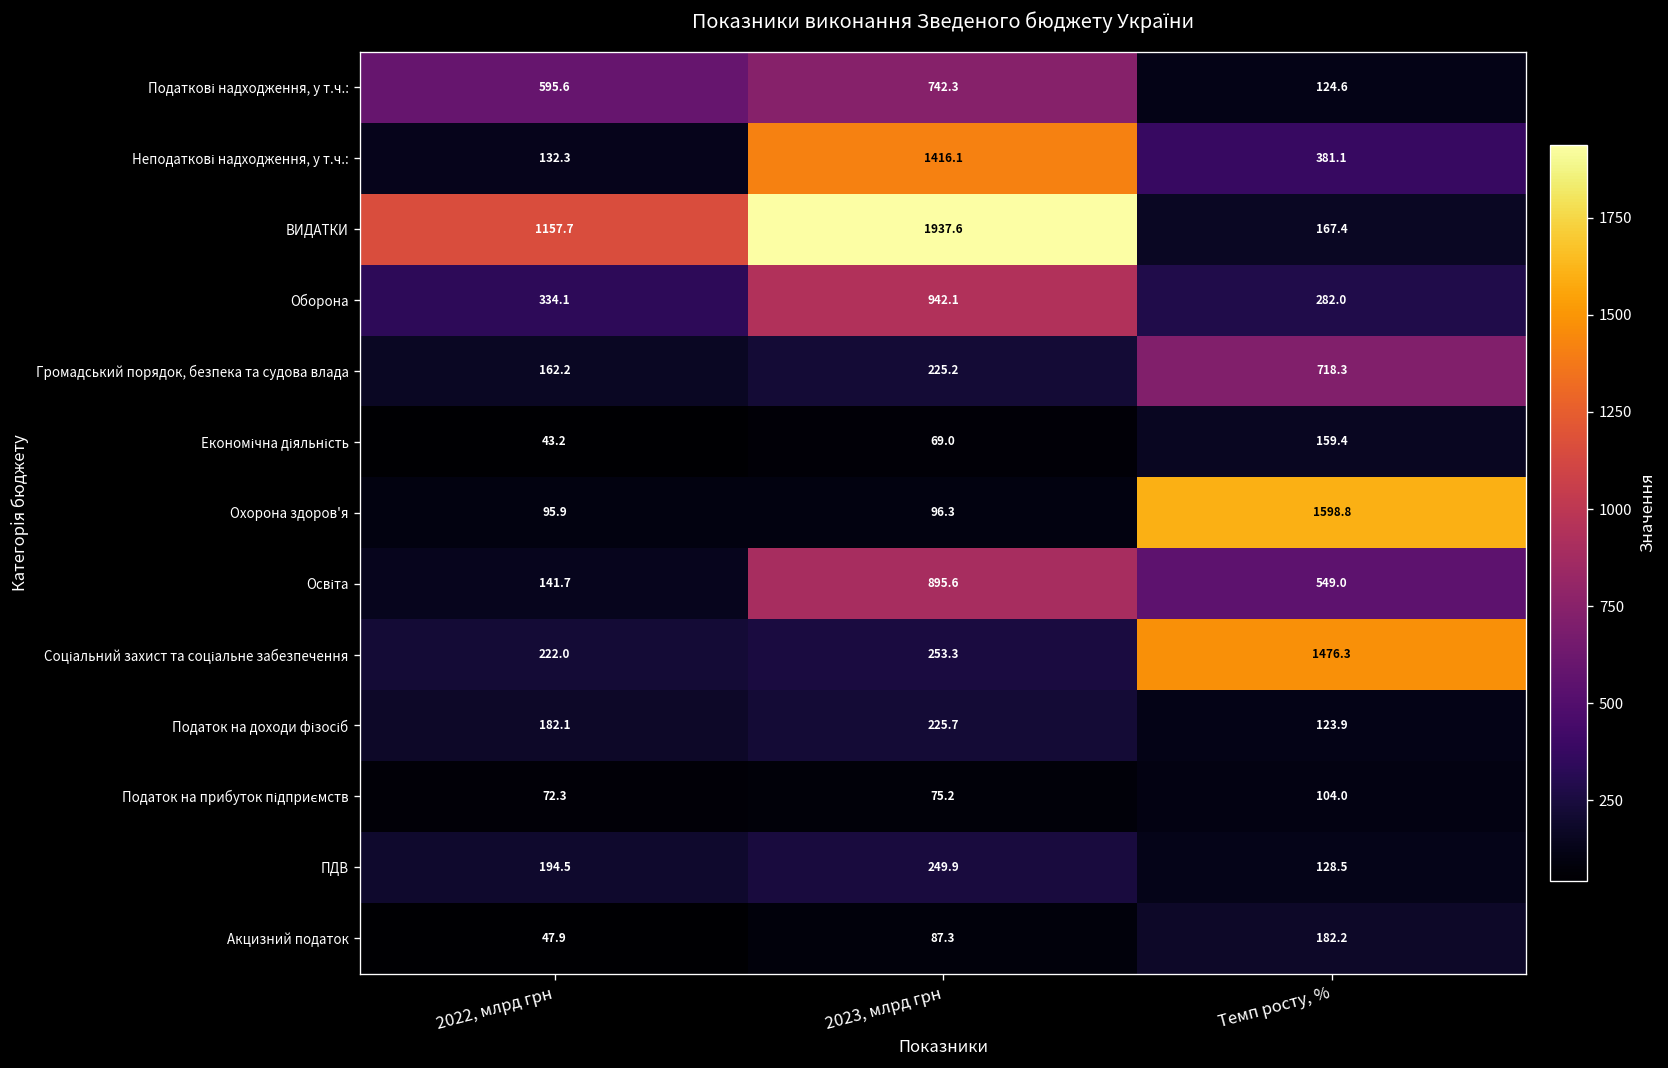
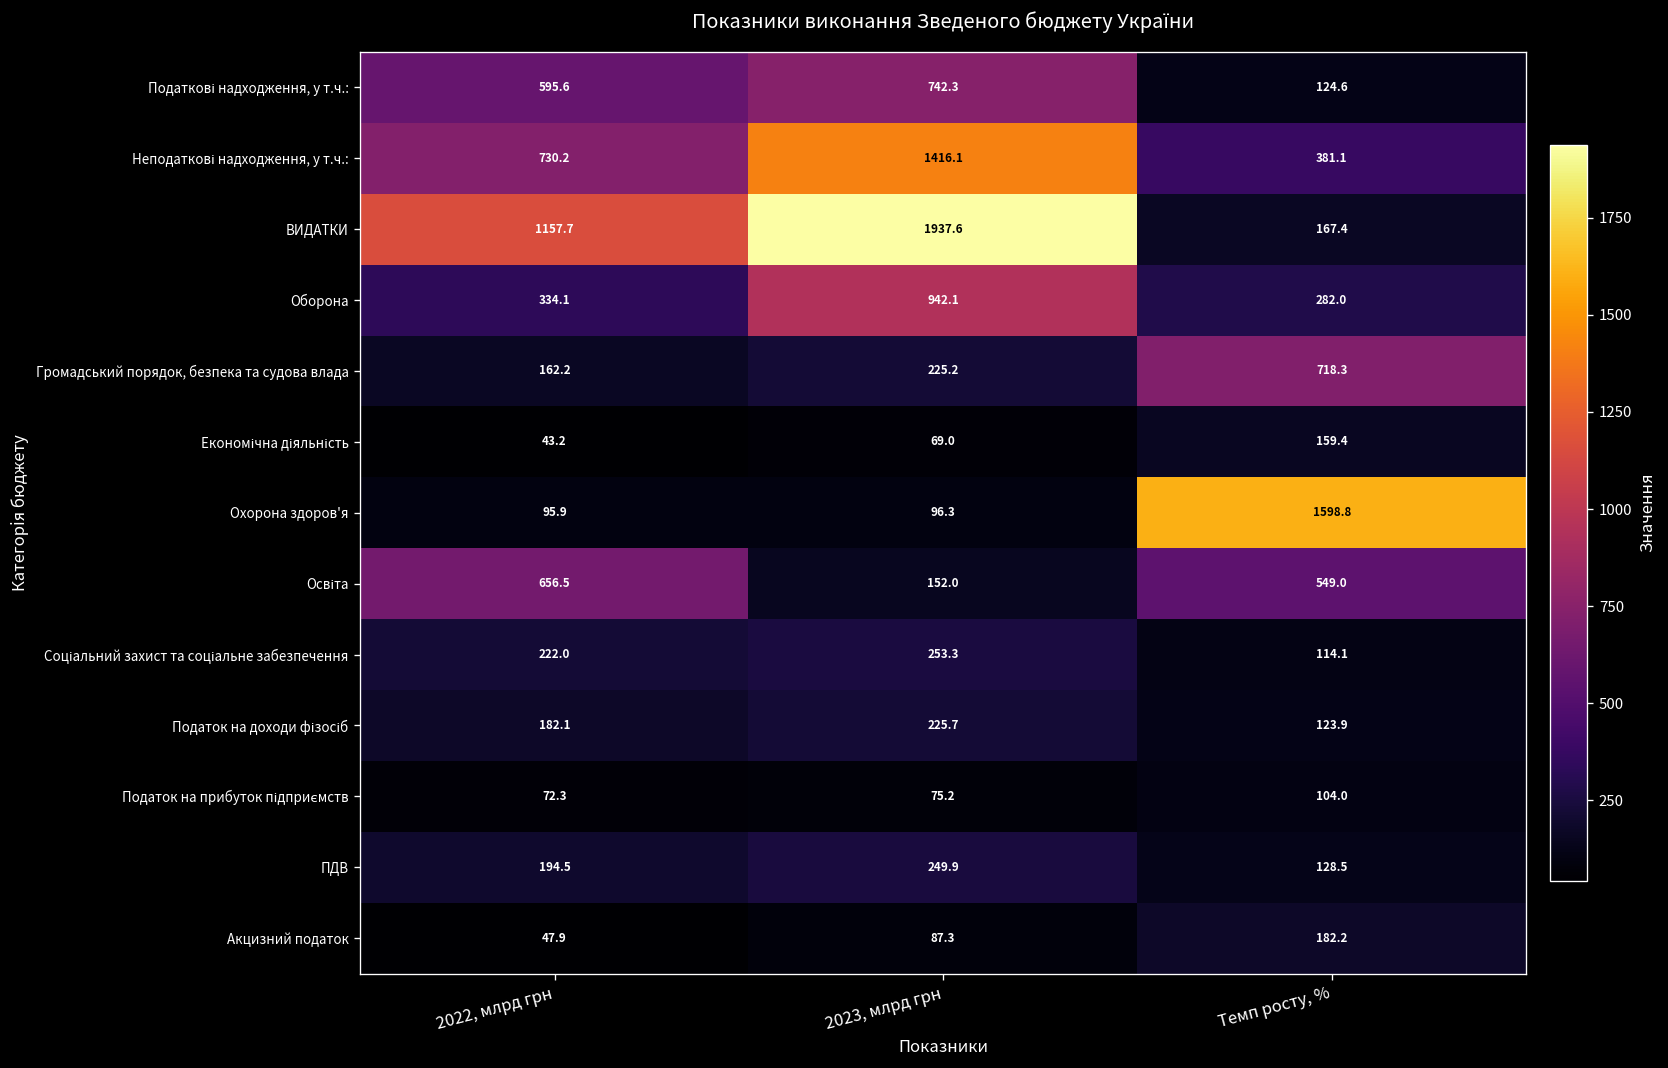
Неподаткові надходження, у т.ч.:, 2022, млрд грн: 132.3 -> 730.2
Освіта, 2022, млрд грн: 141.7 -> 656.5
Освіта, 2023, млрд грн: 895.6 -> 152.0
Соціальний захист та соціальне забезпечення, Темп росту, %: 1476.3 -> 114.1
